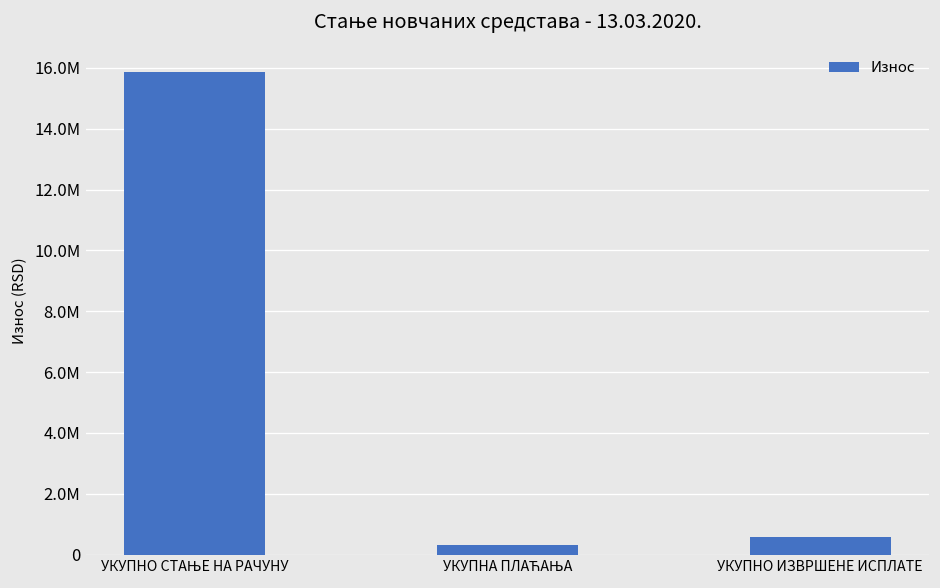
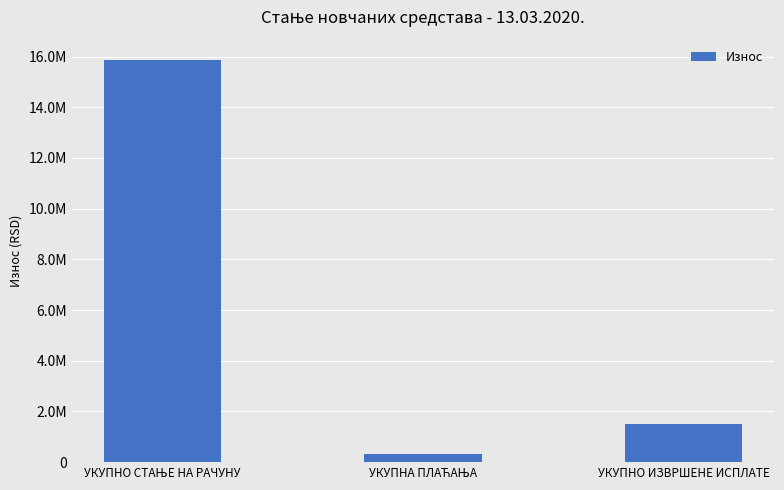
УКУПНО ИЗВРШЕНЕ ИСПЛАТЕ: 600000 -> 1500000
